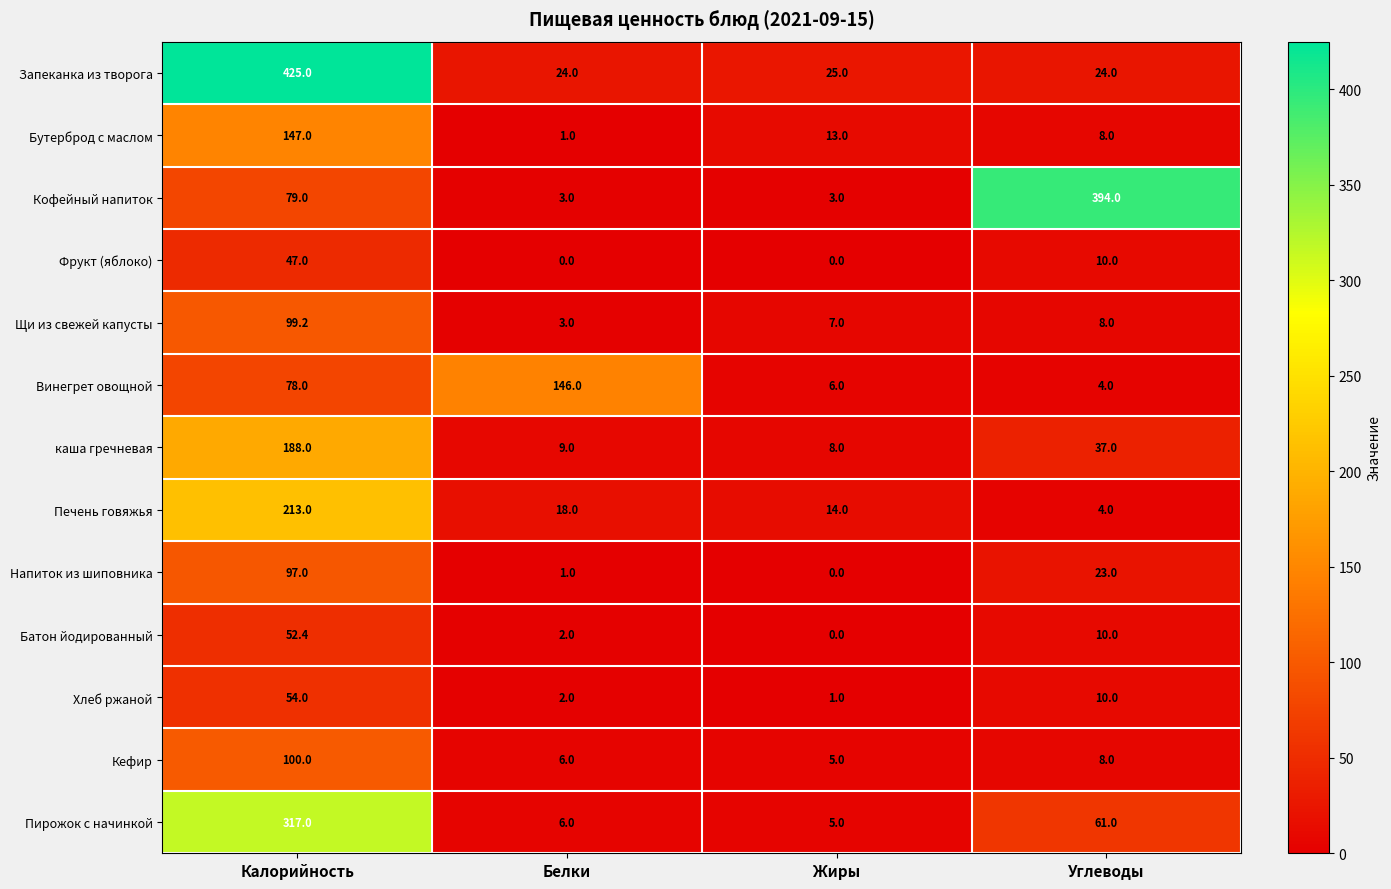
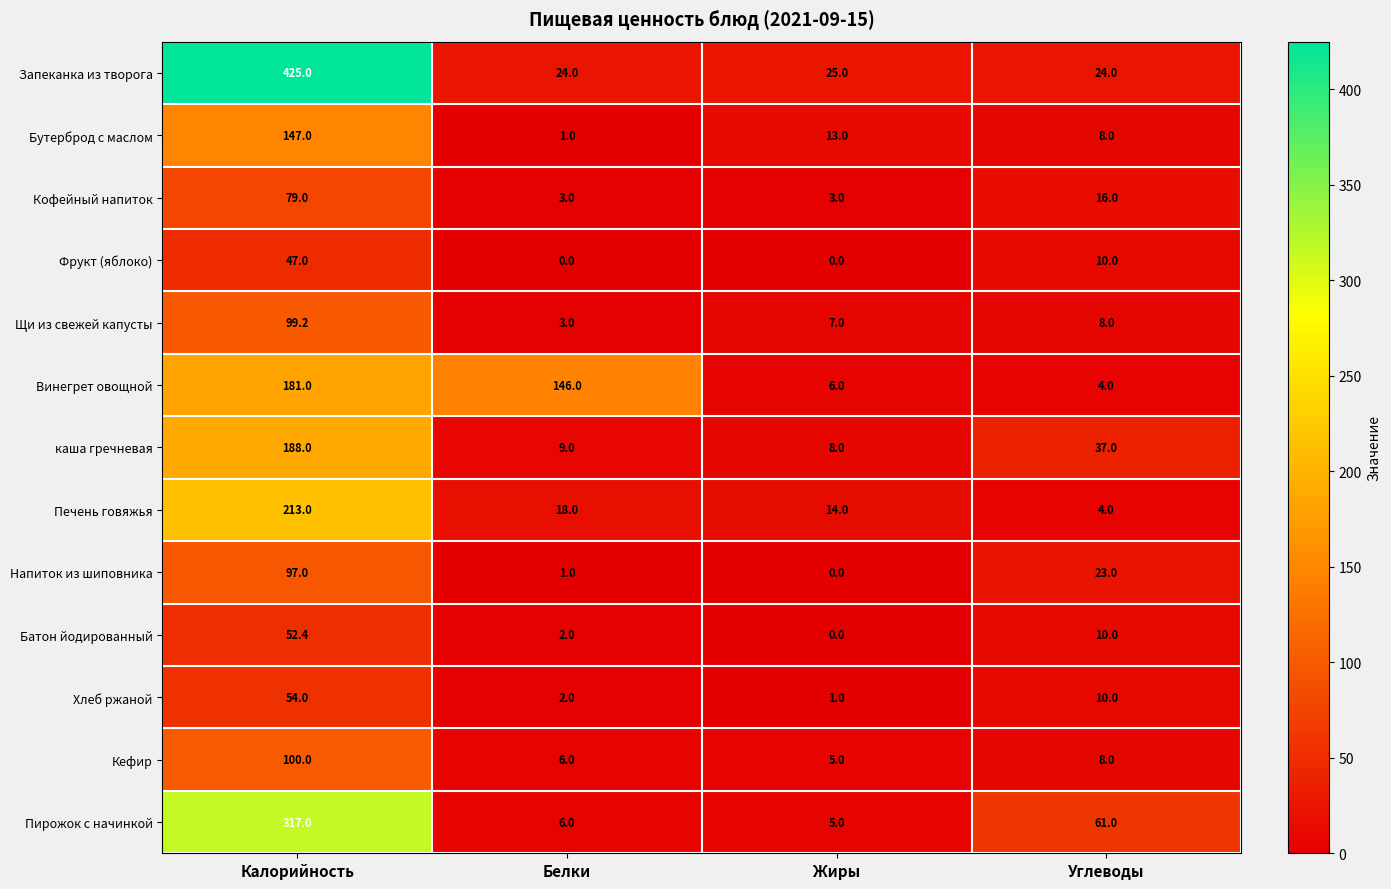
Кофейный напиток, Углеводы: 394.0 -> 16.0
Винегрет овощной, Калорийность: 78.0 -> 181.0
